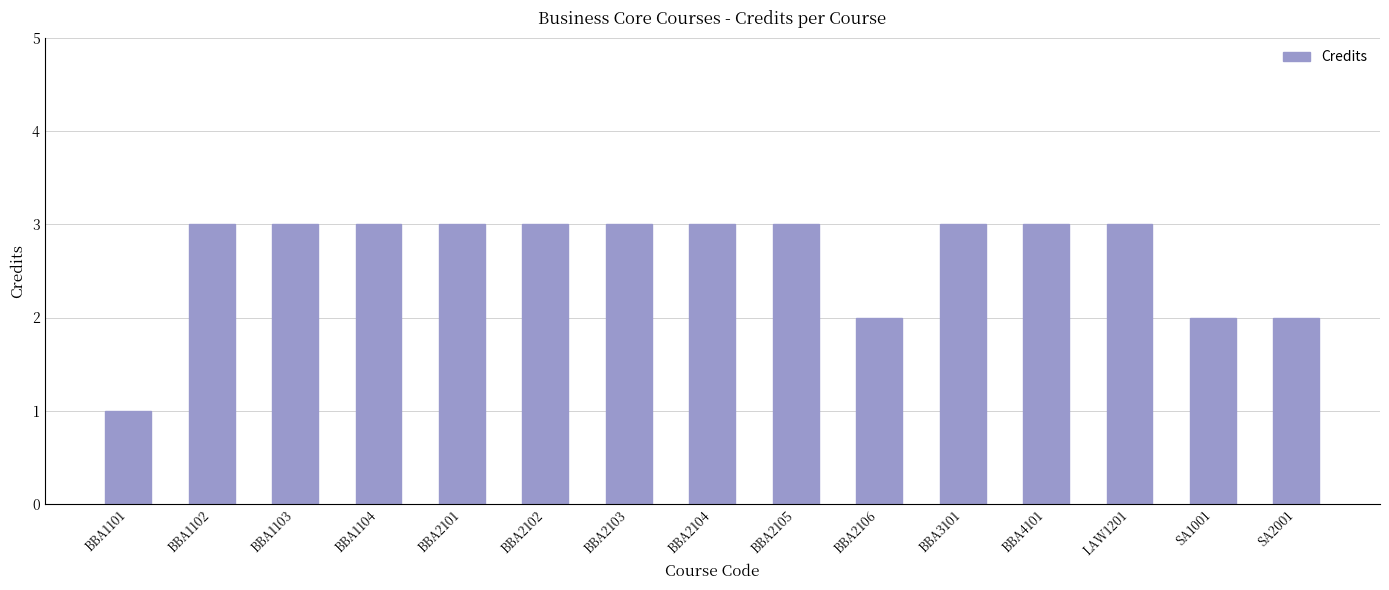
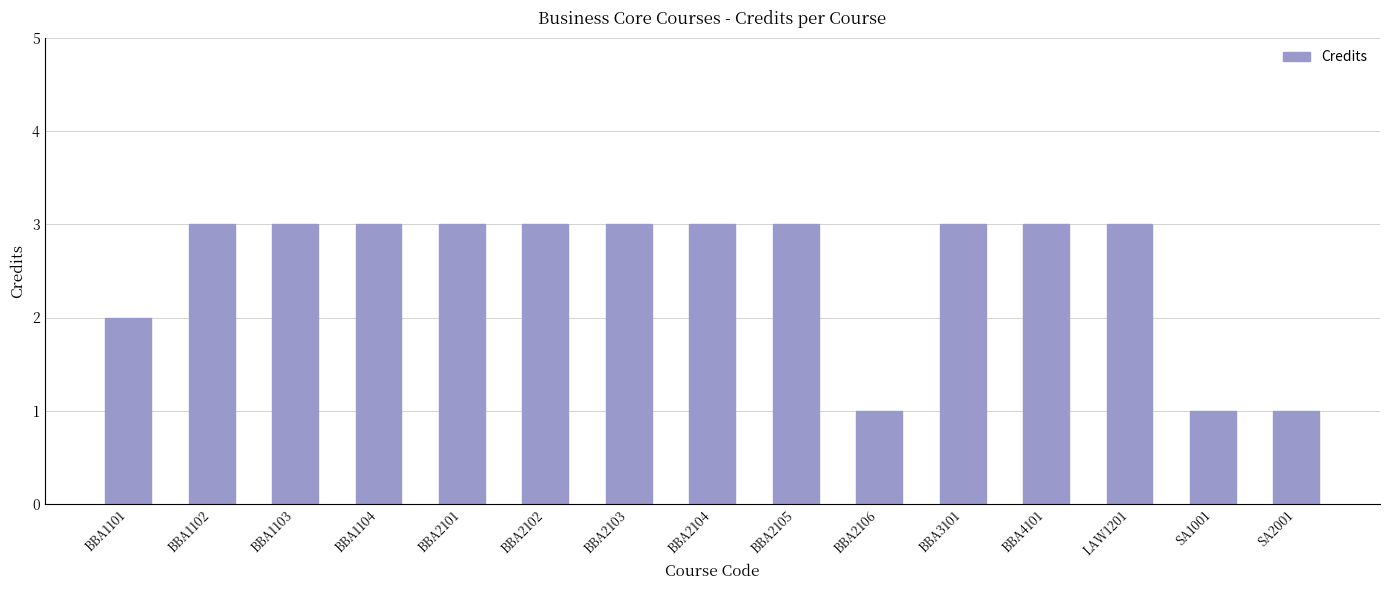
BBA1101: 1 -> 2
BBA2106: 2 -> 1
SA1001: 2 -> 1
SA2001: 2 -> 1
